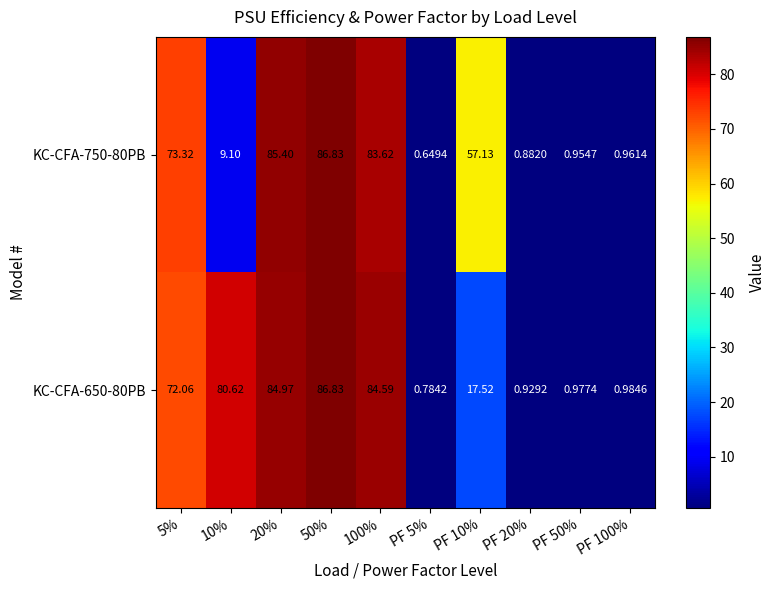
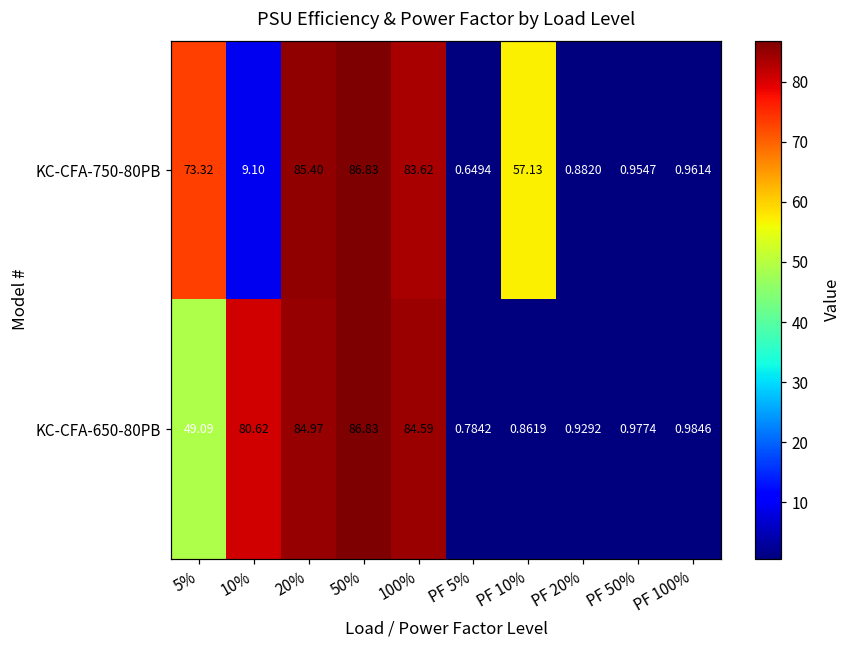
KC-CFA-650-80PB, 5%: 72.06 -> 49.09
KC-CFA-650-80PB, PF 10%: 17.52 -> 0.8619
